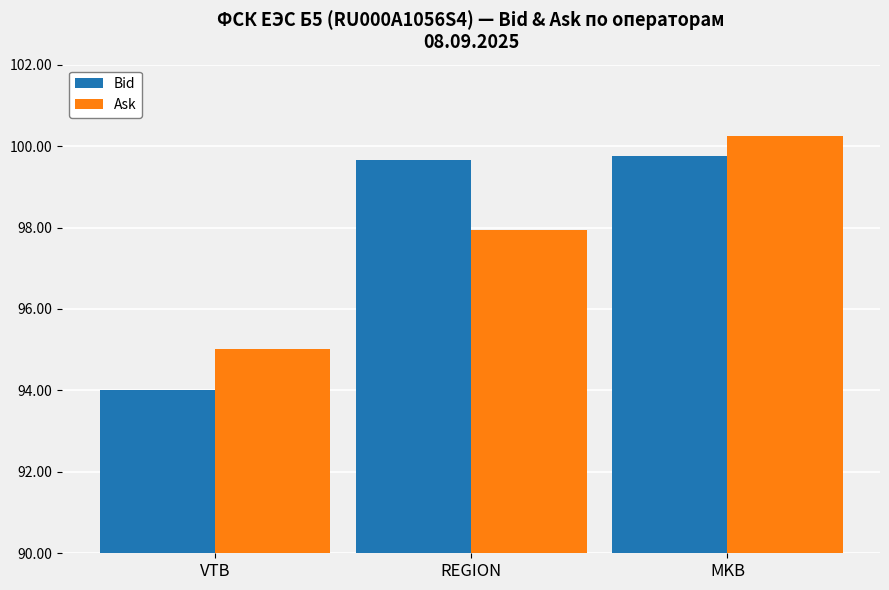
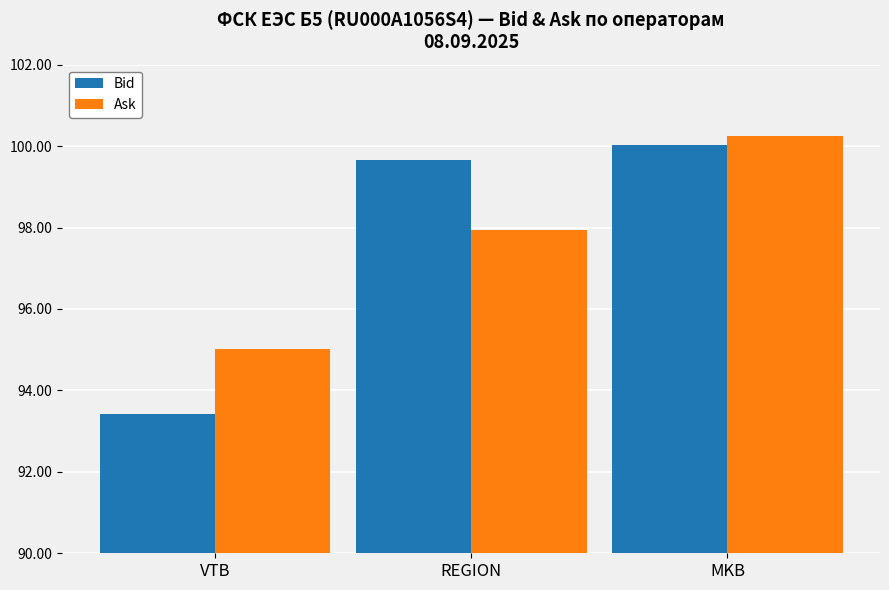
Bid, VTB: 94.0 -> 93.4
Bid, MKB: 99.8 -> 100.0
